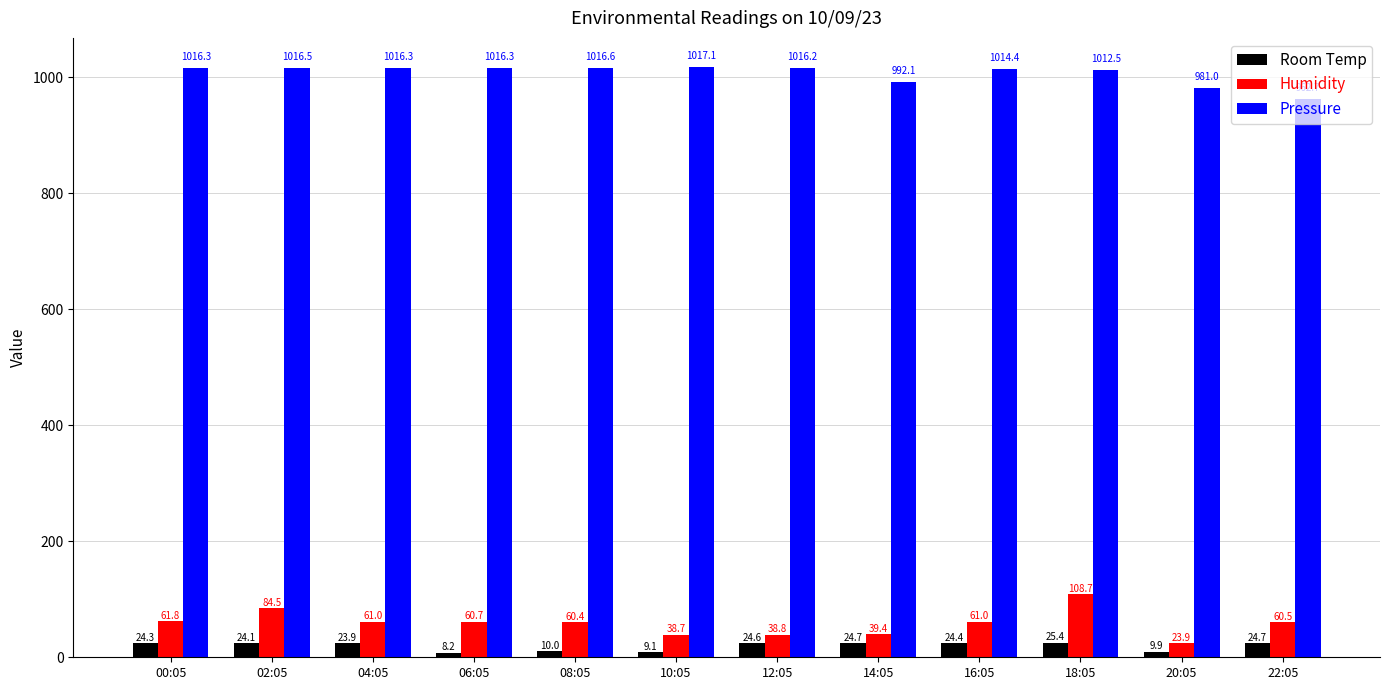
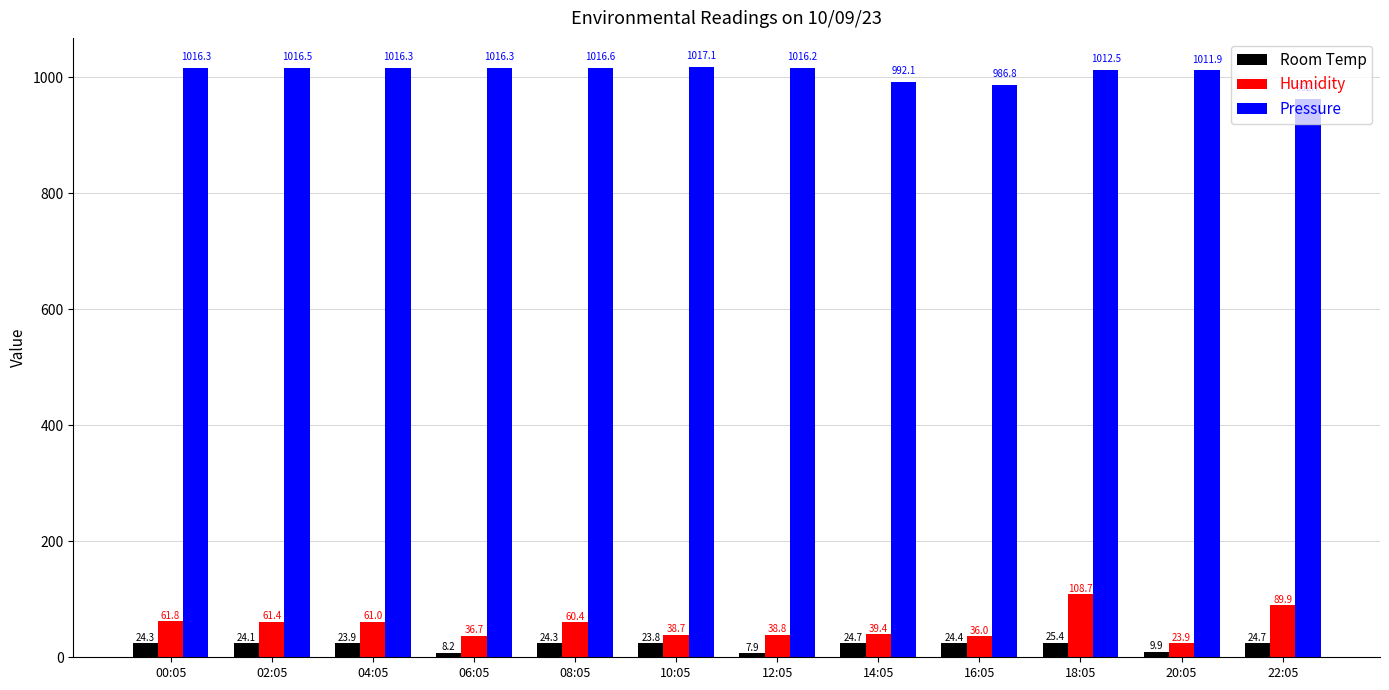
Humidity, 02:05: 84.5 -> 61.4
Humidity, 06:05: 60.7 -> 36.7
Room Temp, 08:05: 10.0 -> 24.3
Room Temp, 10:05: 9.1 -> 23.8
Room Temp, 12:05: 24.6 -> 7.9
Humidity, 16:05: 61.0 -> 36.0
Pressure, 16:05: 1014.4 -> 986.8
Pressure, 20:05: 981.0 -> 1011.9
Humidity, 22:05: 60.5 -> 89.9
